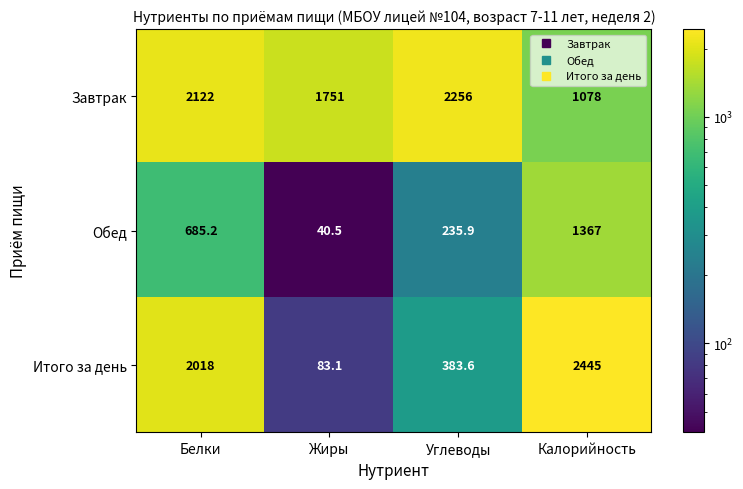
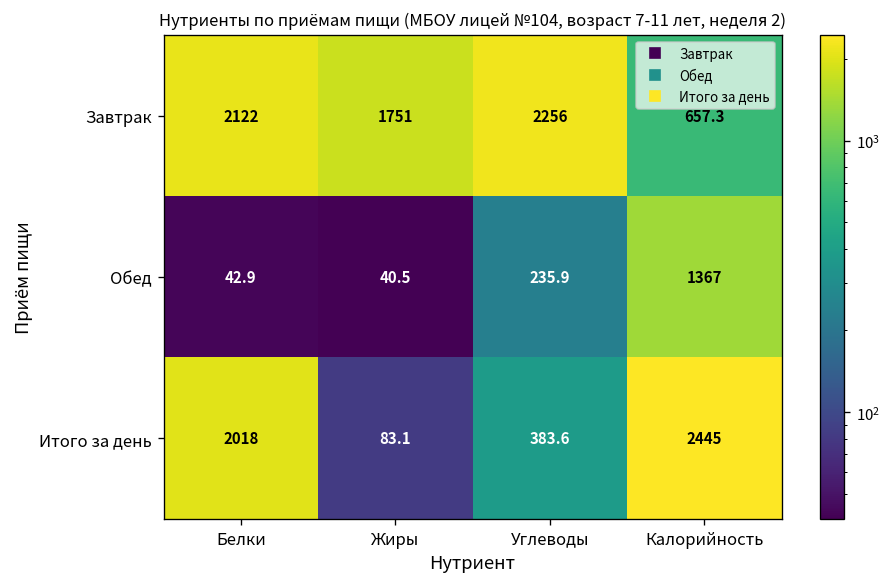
Завтрак, Калорийность: 1078 -> 657.3
Обед, Белки: 685.2 -> 42.9
